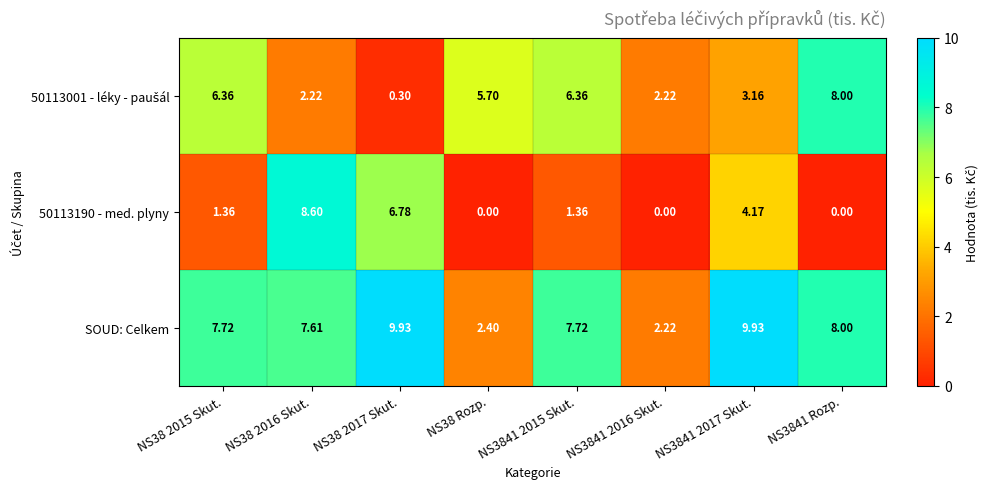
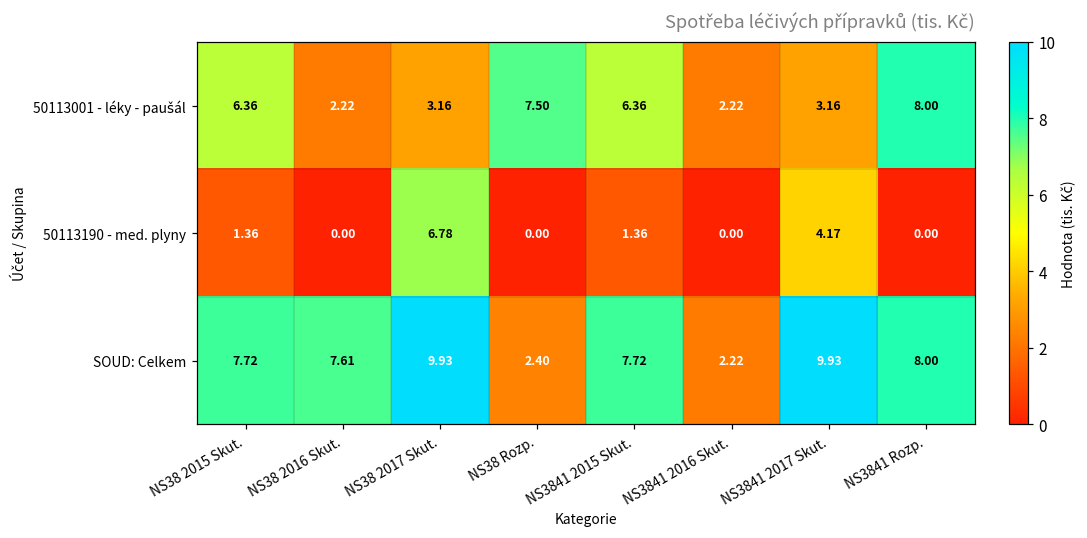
50113001 - léky - paušál, NS38 2017 Skut.: 0.30 -> 3.16
50113001 - léky - paušál, NS38 Rozp.: 5.70 -> 7.50
50113190 - med. plyny, NS38 2016 Skut.: 8.60 -> 0.00
